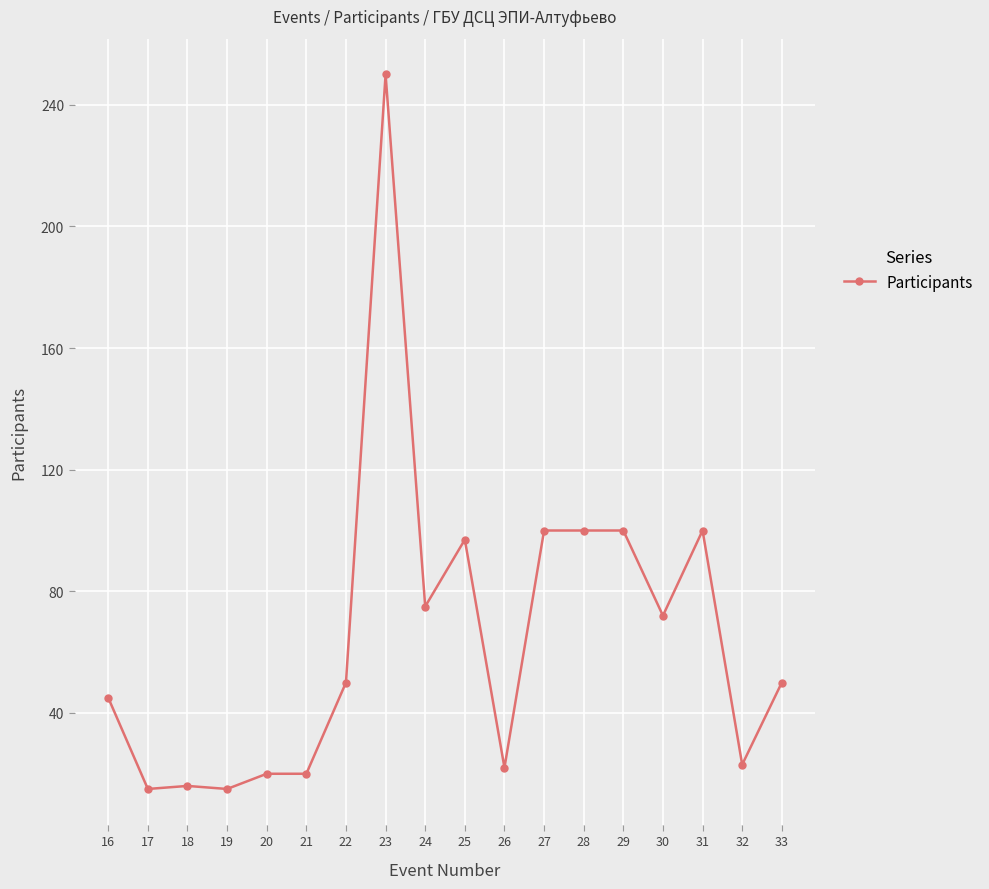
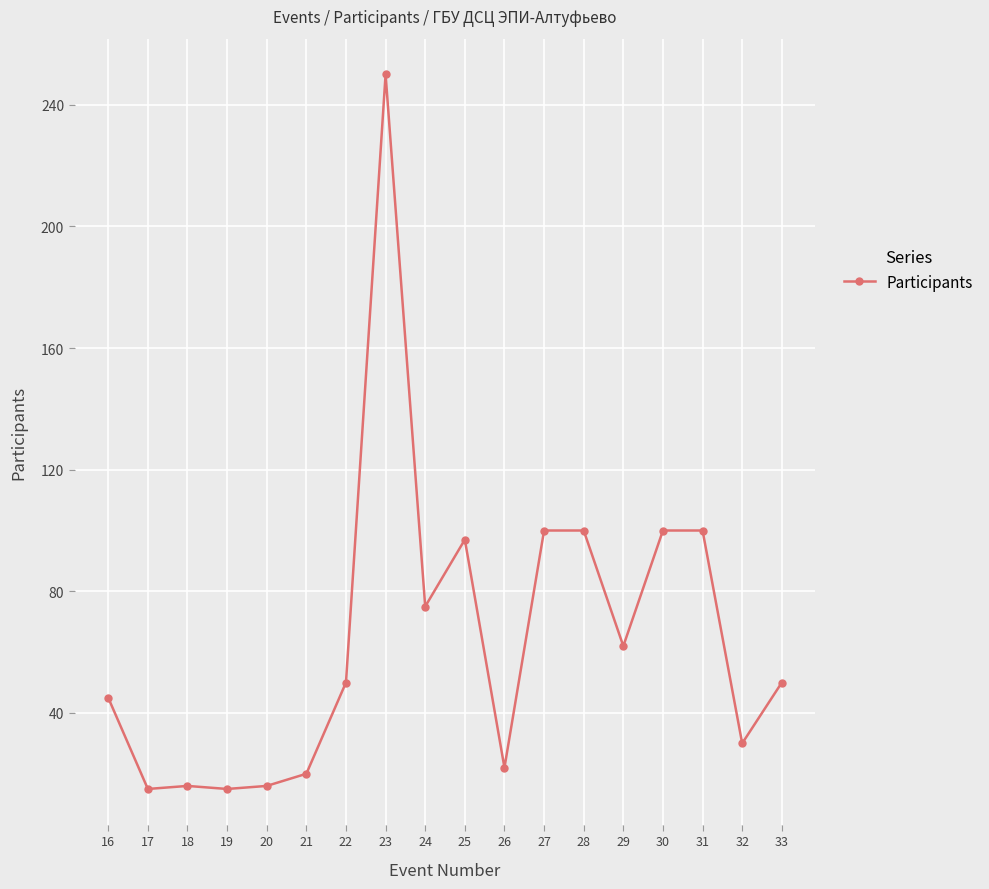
20: 20 -> 16
29: 100 -> 62
30: 72 -> 100
32: 23 -> 30
